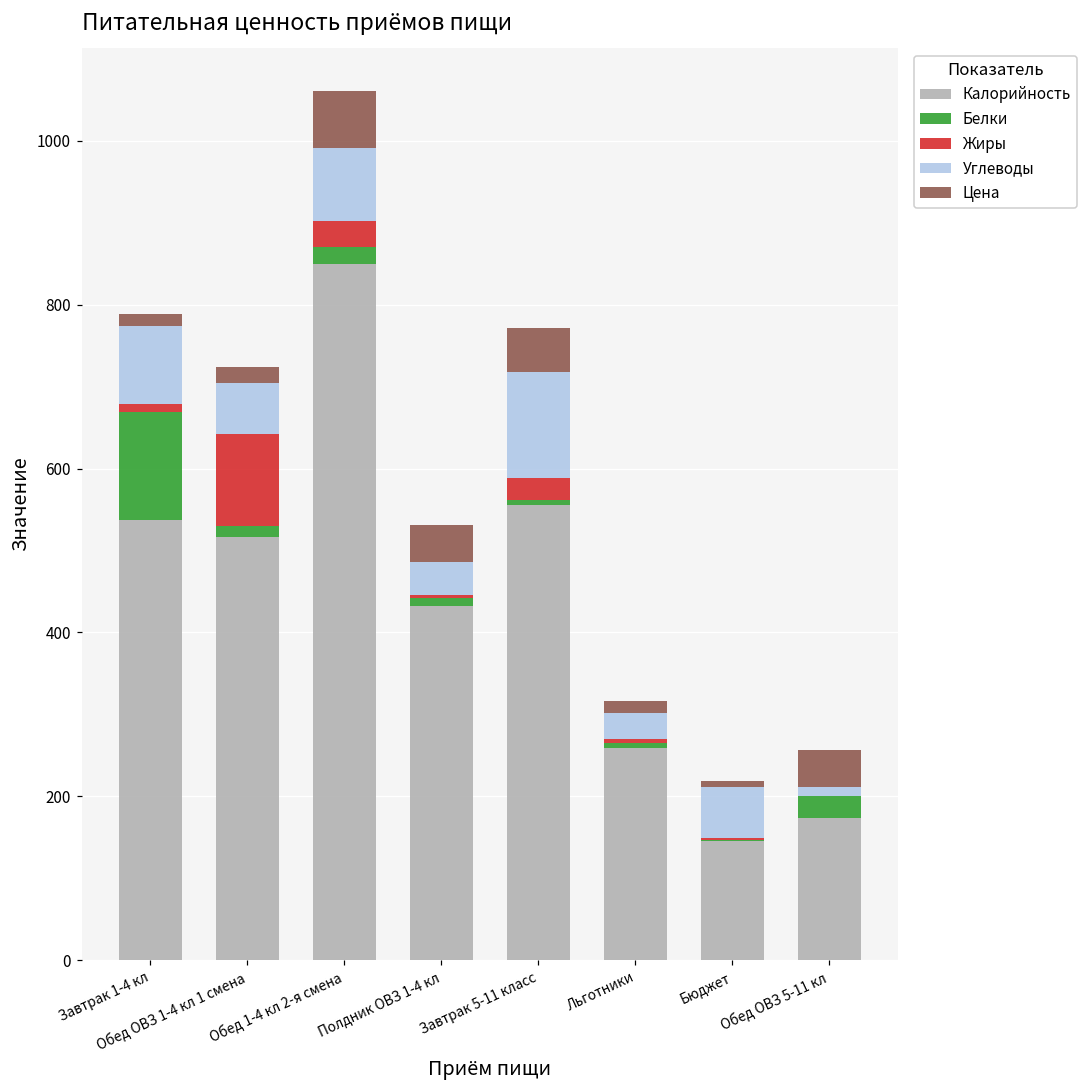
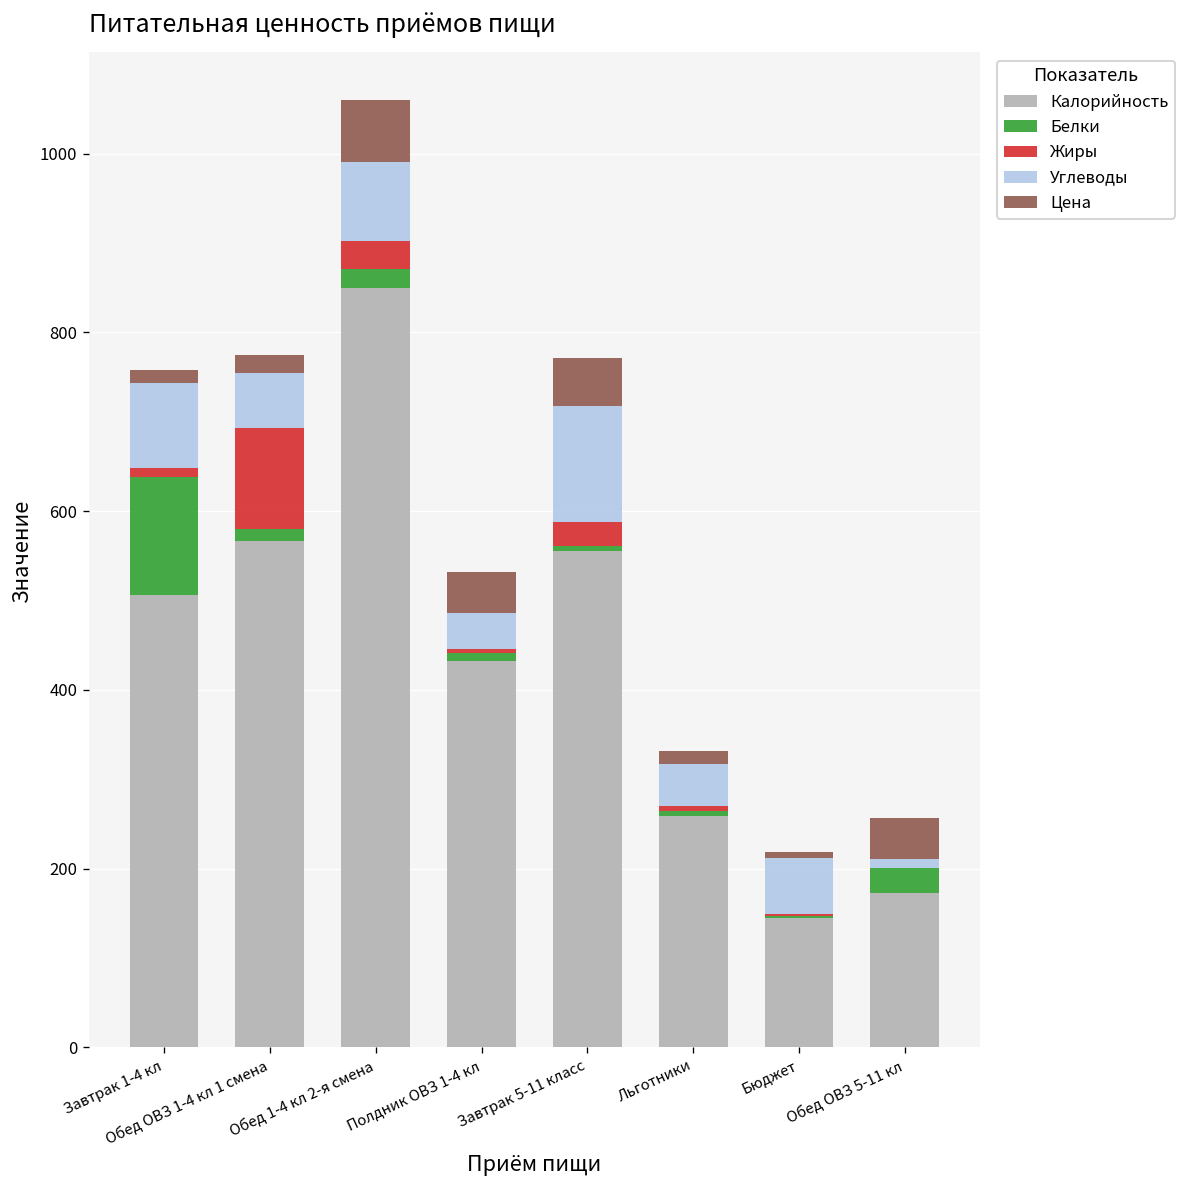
Калорийность, Завтрак 1-4 кл: 540 -> 510
Калорийность, Обед ОВЗ 1-4 кл 1 смена: 520 -> 570
Углеводы, Льготники: 30 -> 50
